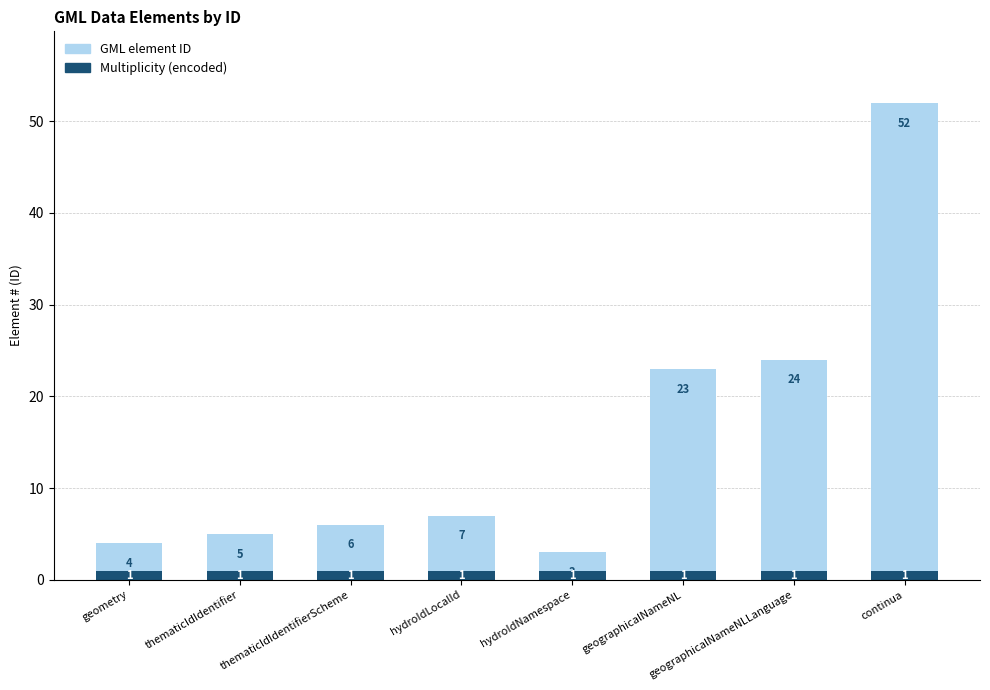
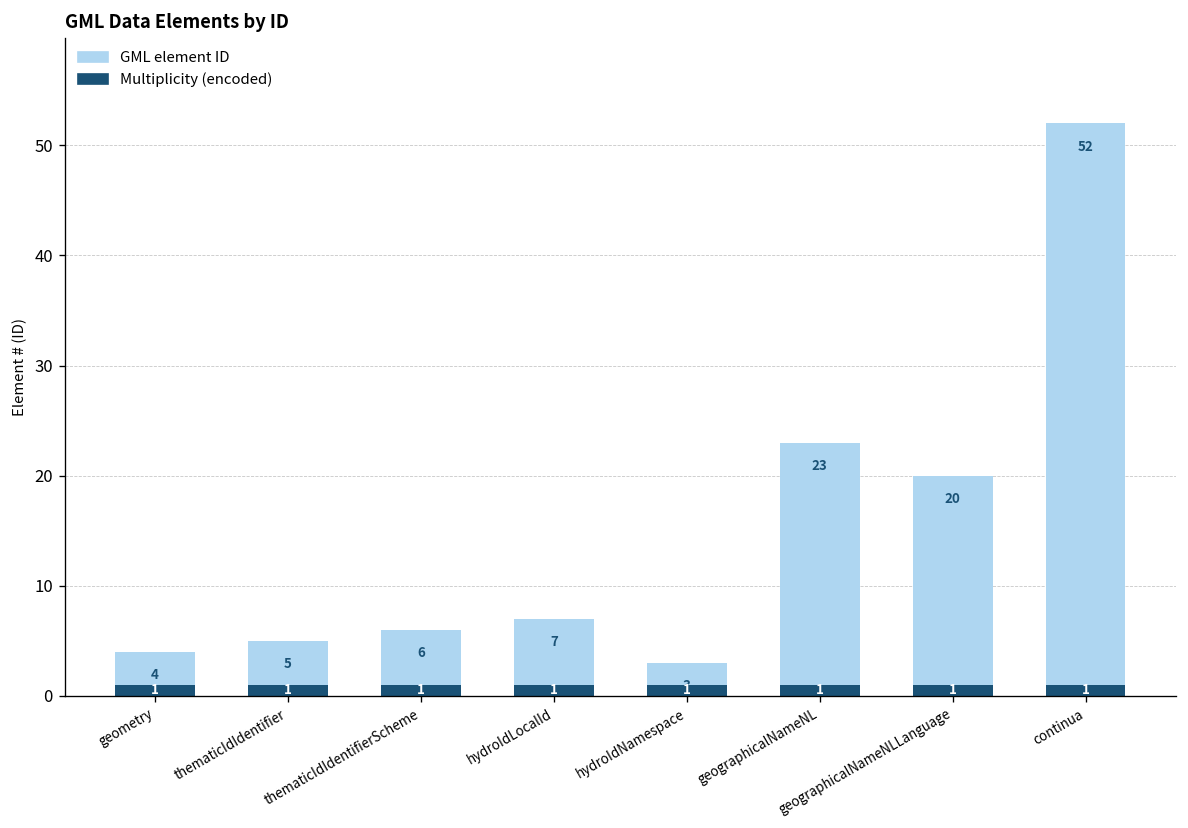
GML element ID, geographicalNameNLLanguage: 24 -> 20
